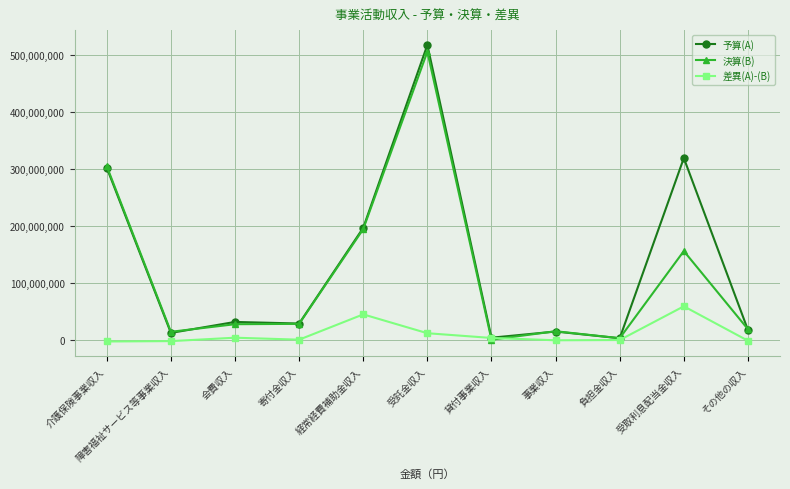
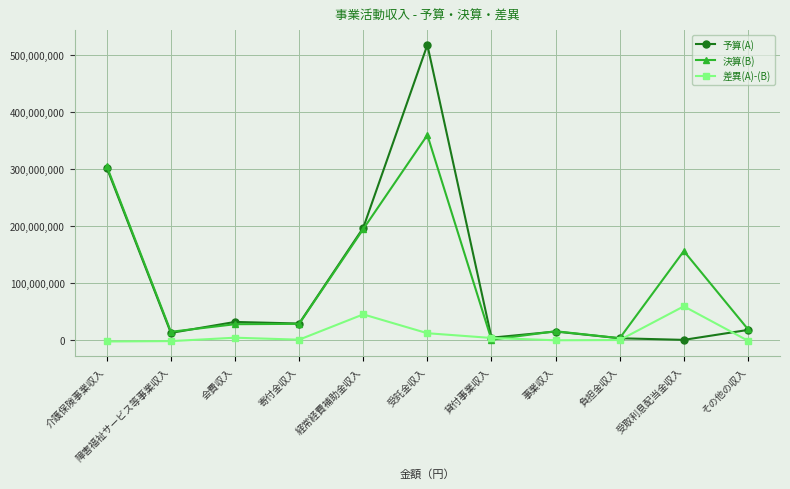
決算(B), 受託金収入: 510,000,000 -> 360,000,000
予算(A), 受取利息配当金収入: 320,000,000 -> 0
